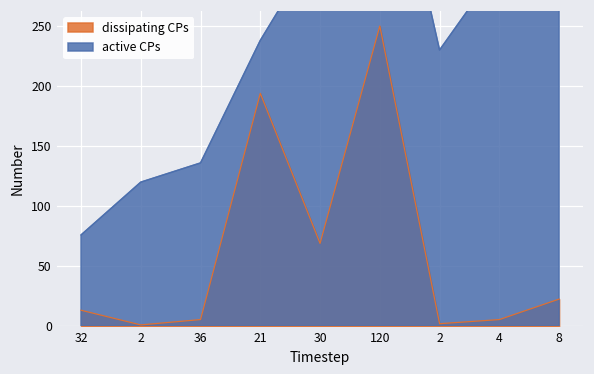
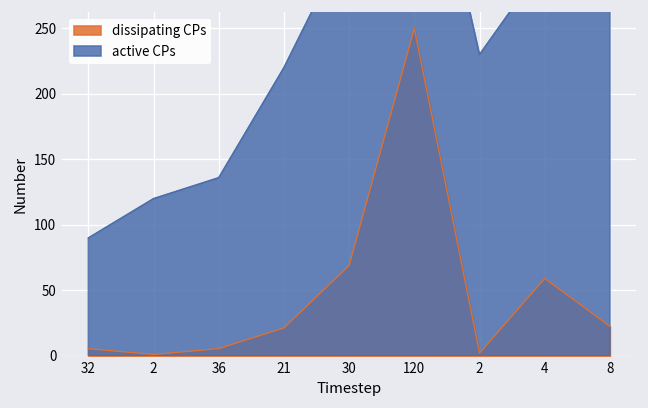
dissipating CPs, 32: 13 -> 6
active CPs, 32: 76 -> 90
dissipating CPs, 21: 194 -> 21
active CPs, 21: 238 -> 220
dissipating CPs, 4: 6 -> 59
